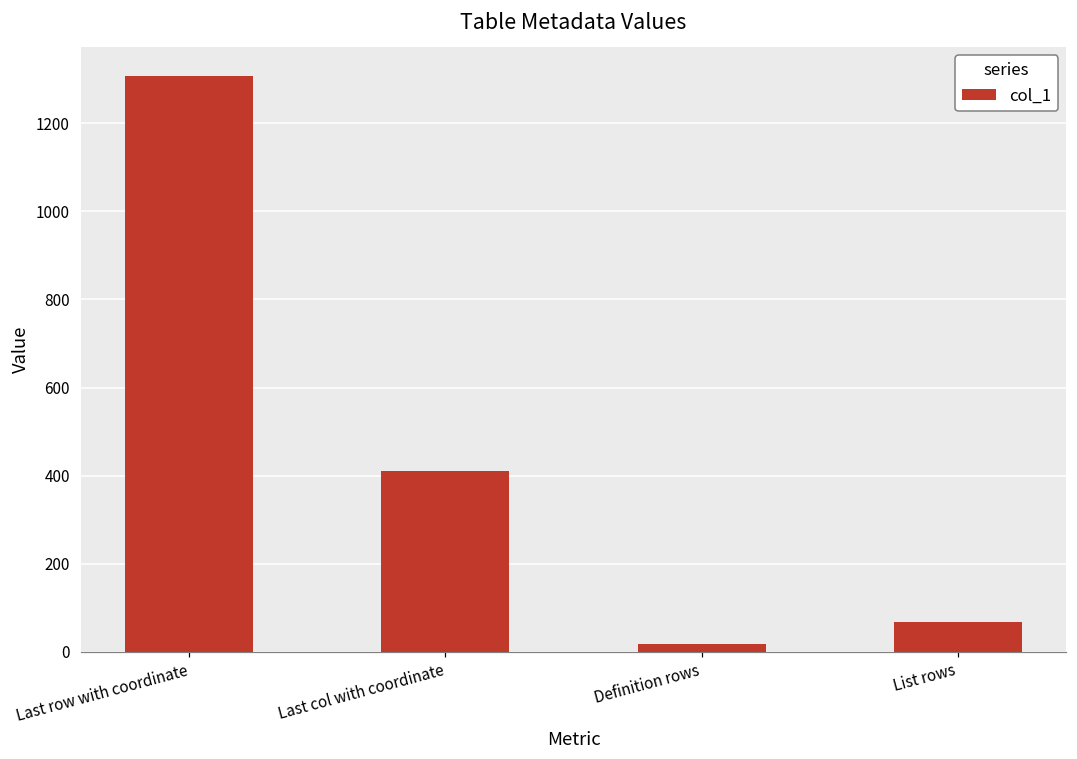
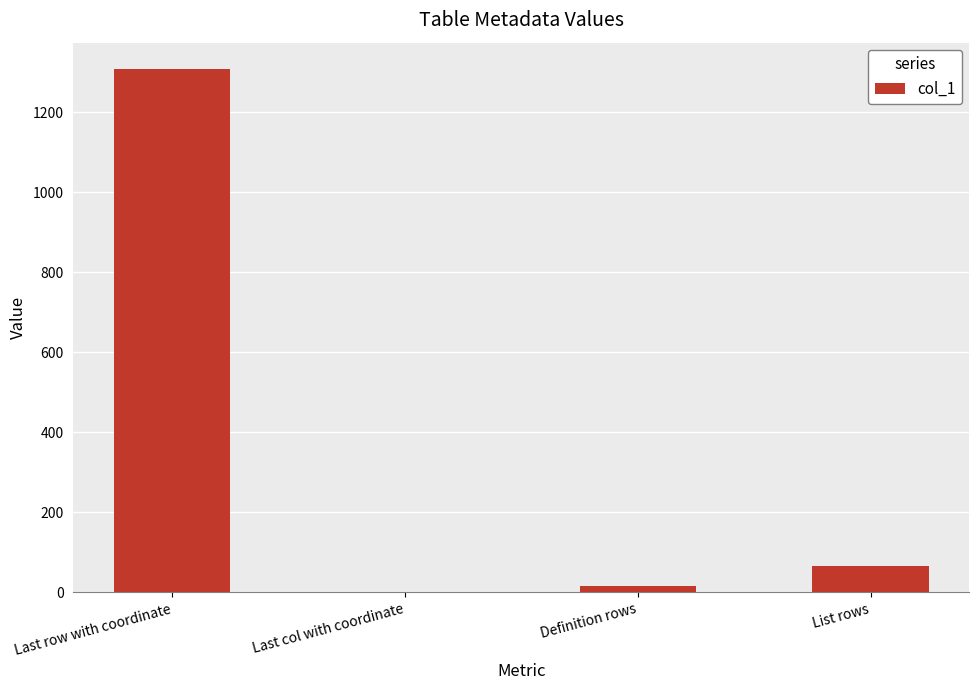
Last col with coordinate: 410 -> 0
